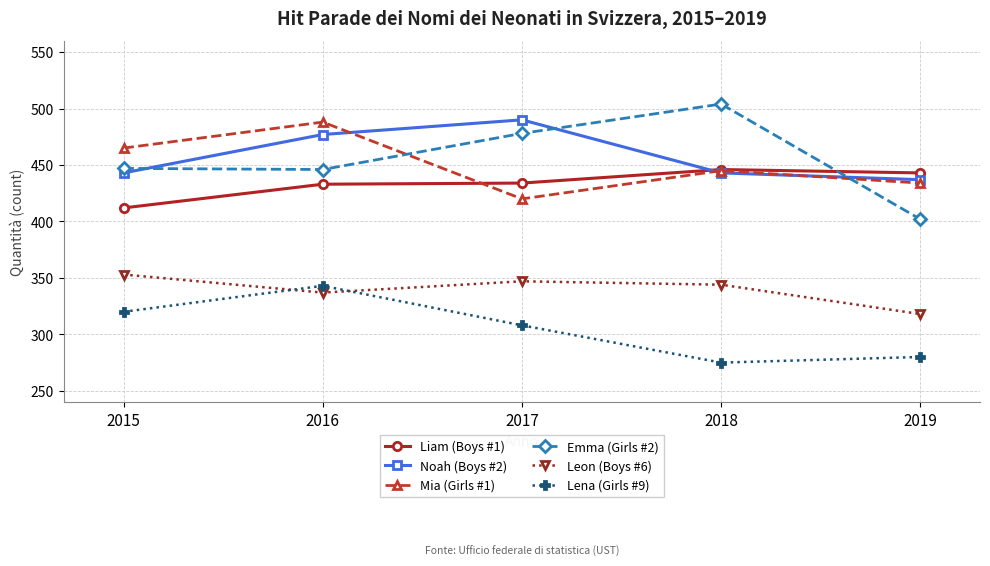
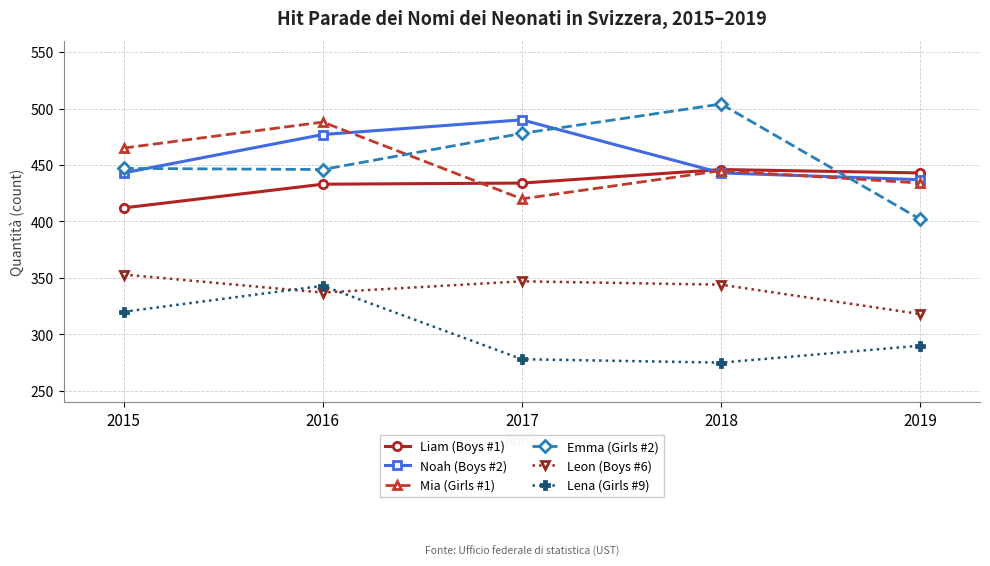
Lena (Girls #9), 2017: 308 -> 278
Lena (Girls #9), 2019: 280 -> 290
